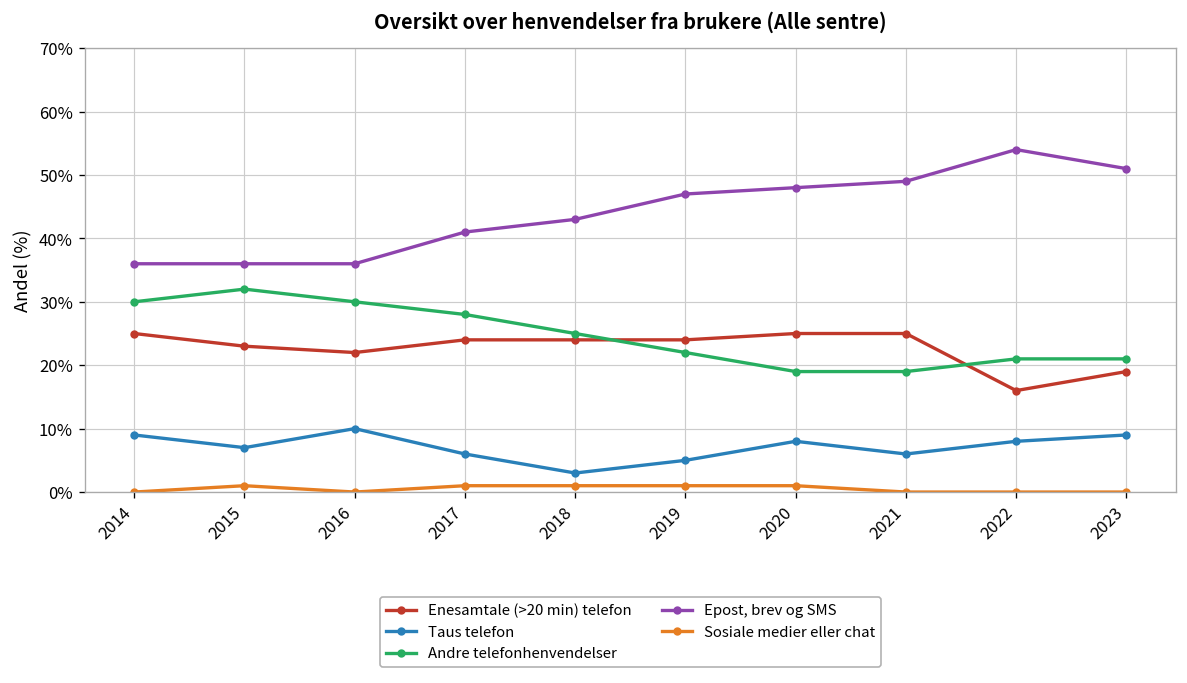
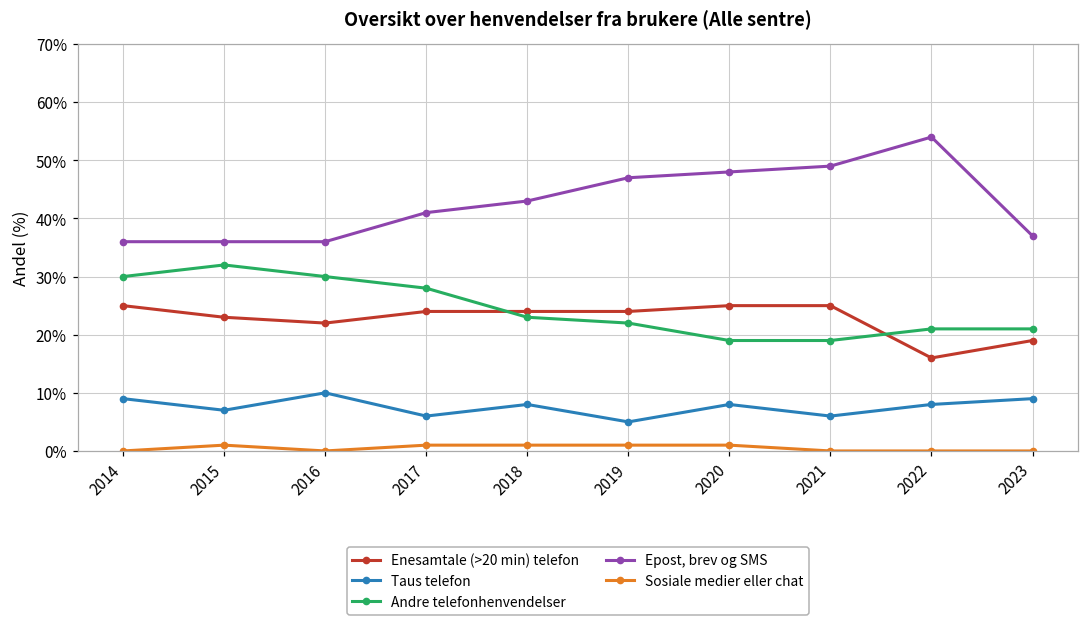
Taus telefon, 2018: 3% -> 8%
Andre telefonhenvendelser, 2018: 25% -> 23%
Epost, brev og SMS, 2023: 51% -> 37%
